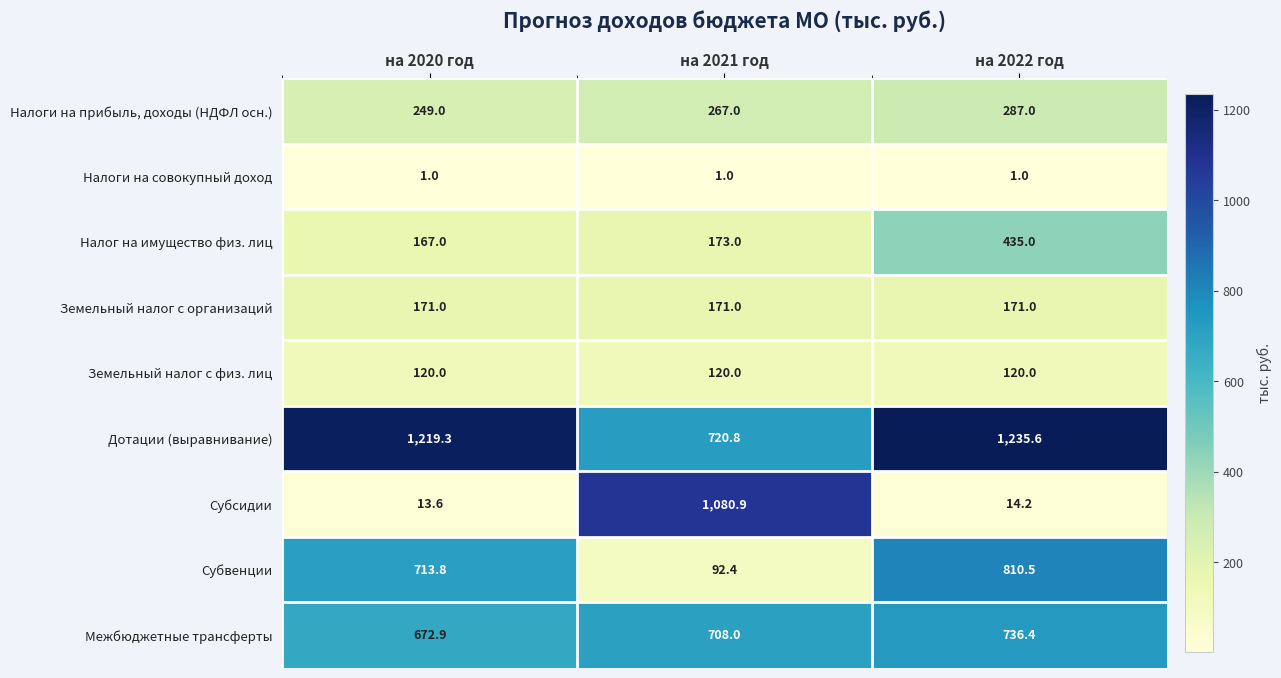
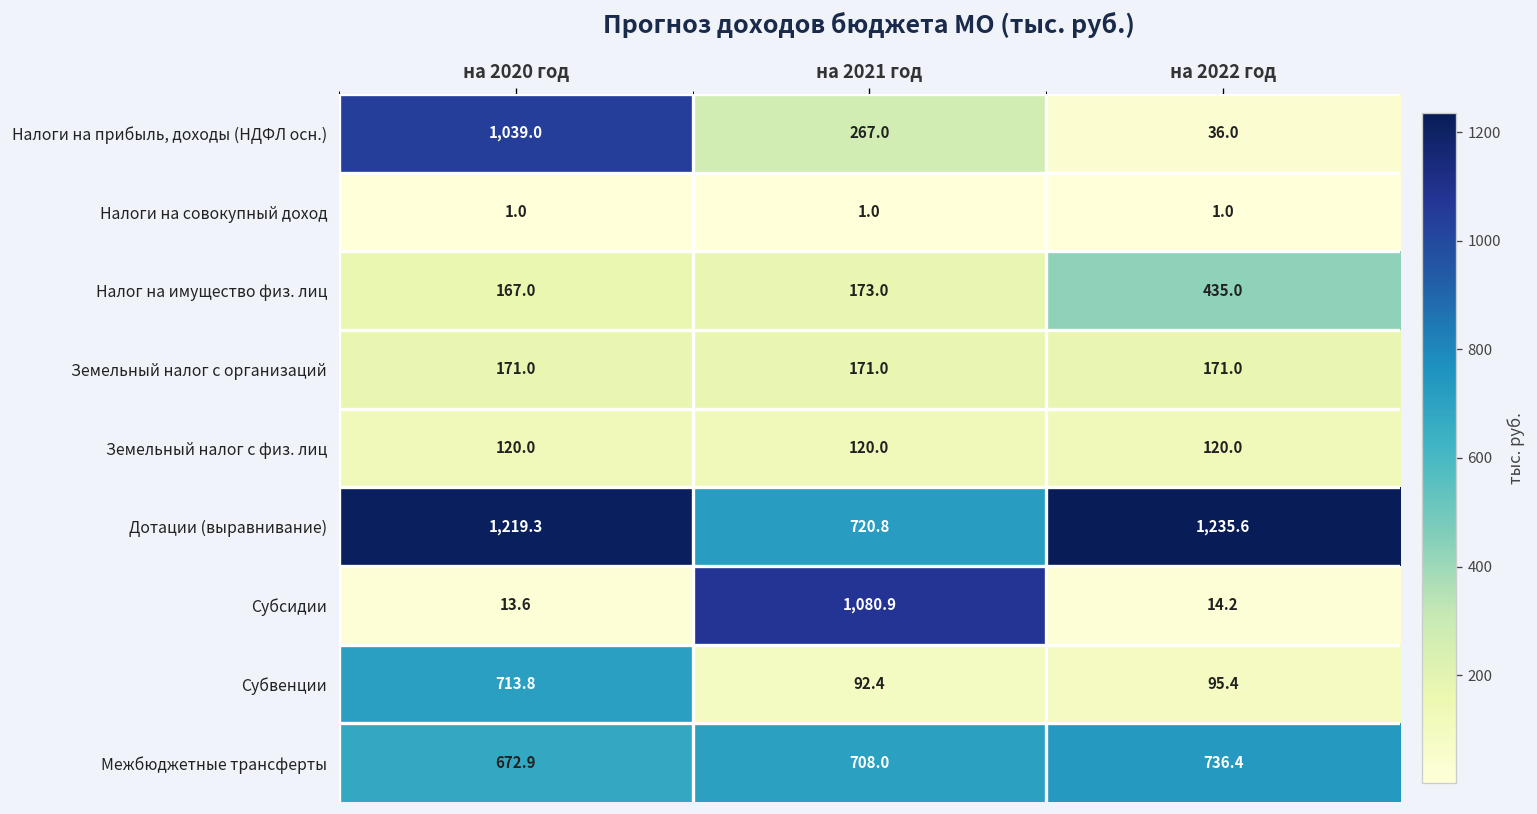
Налоги на прибыль, доходы (НДФЛ осн.), на 2020 год: 249.0 -> 1,039.0
Налоги на прибыль, доходы (НДФЛ осн.), на 2022 год: 287.0 -> 36.0
Субвенции, на 2022 год: 810.5 -> 95.4
